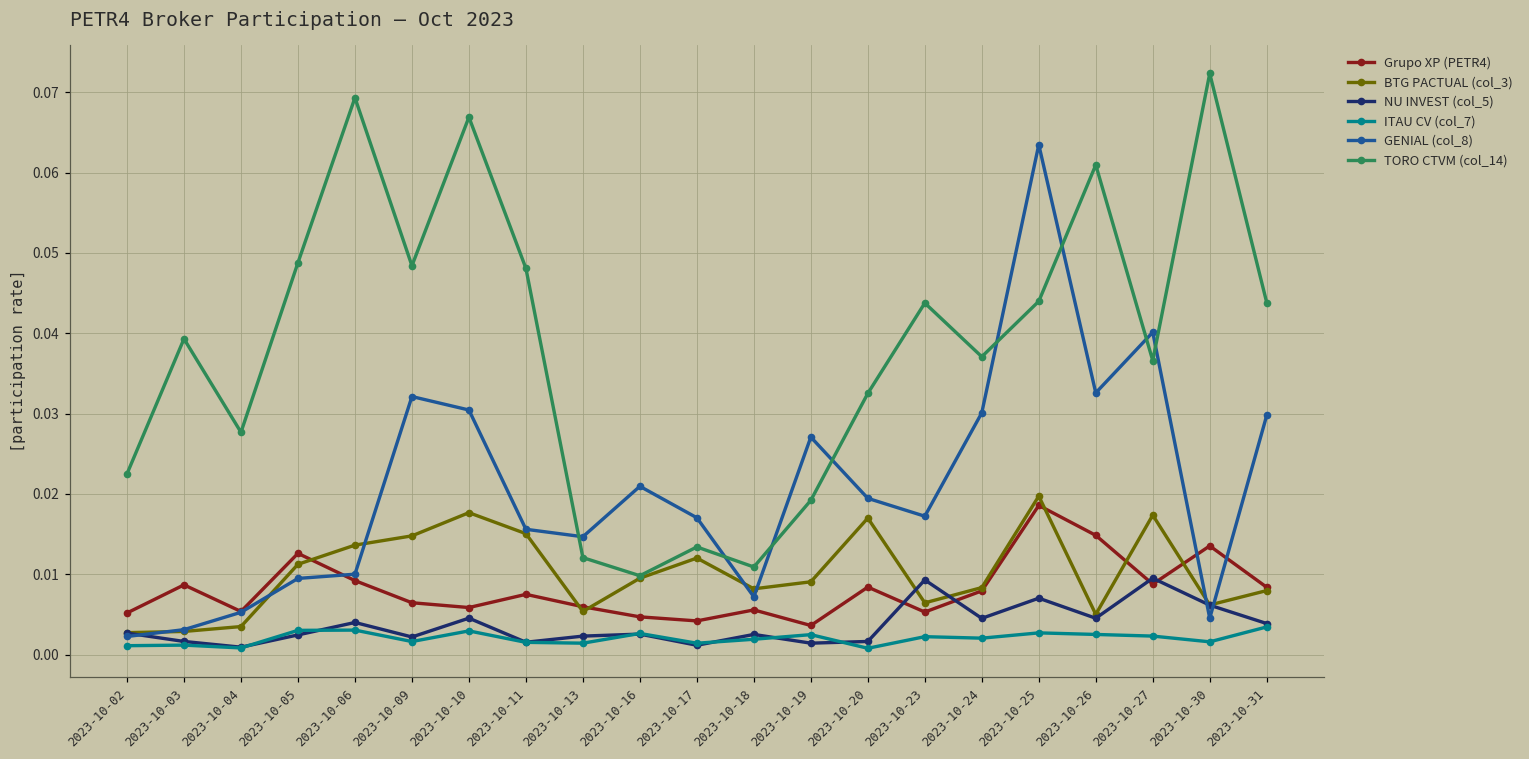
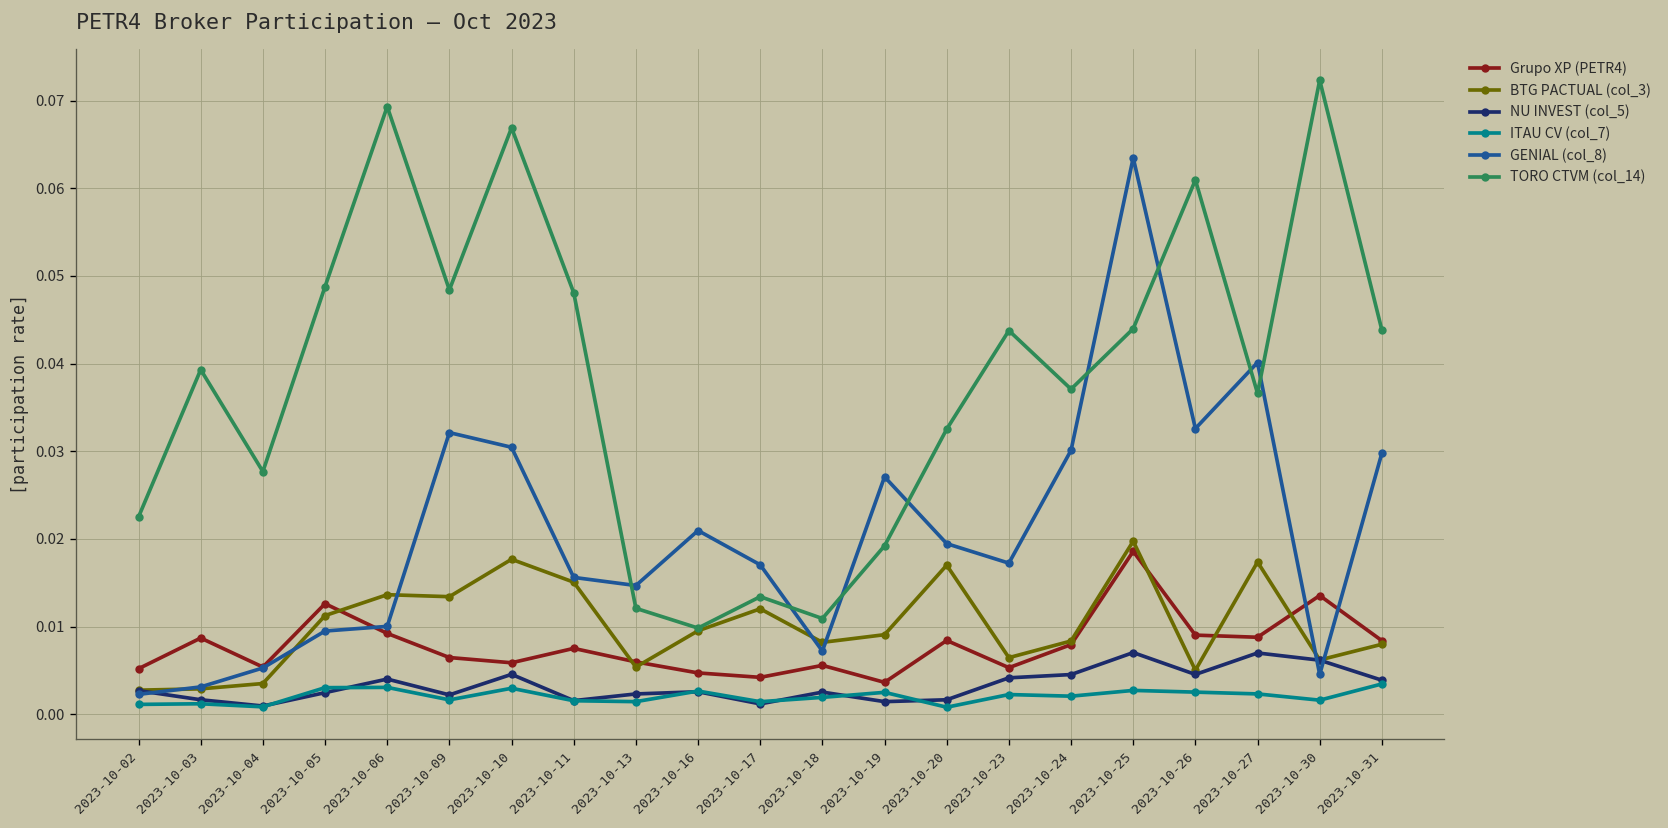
BTG PACTUAL (col_3), 2023-10-09: 0.015 -> 0.013
NU INVEST (col_5), 2023-10-23: 0.009 -> 0.004
Grupo XP (PETR4), 2023-10-26: 0.015 -> 0.009
NU INVEST (col_5), 2023-10-27: 0.010 -> 0.007
